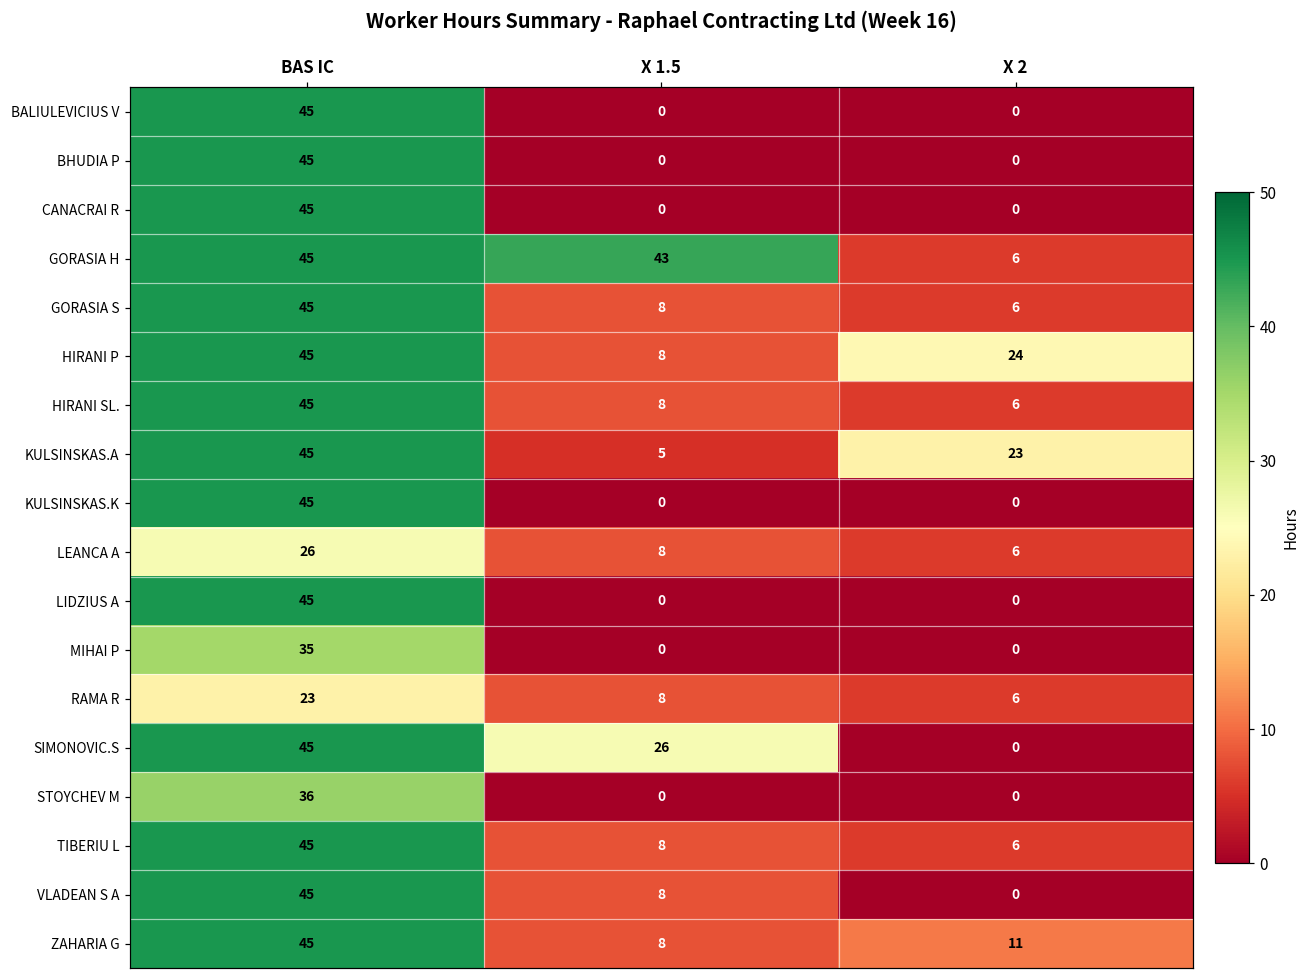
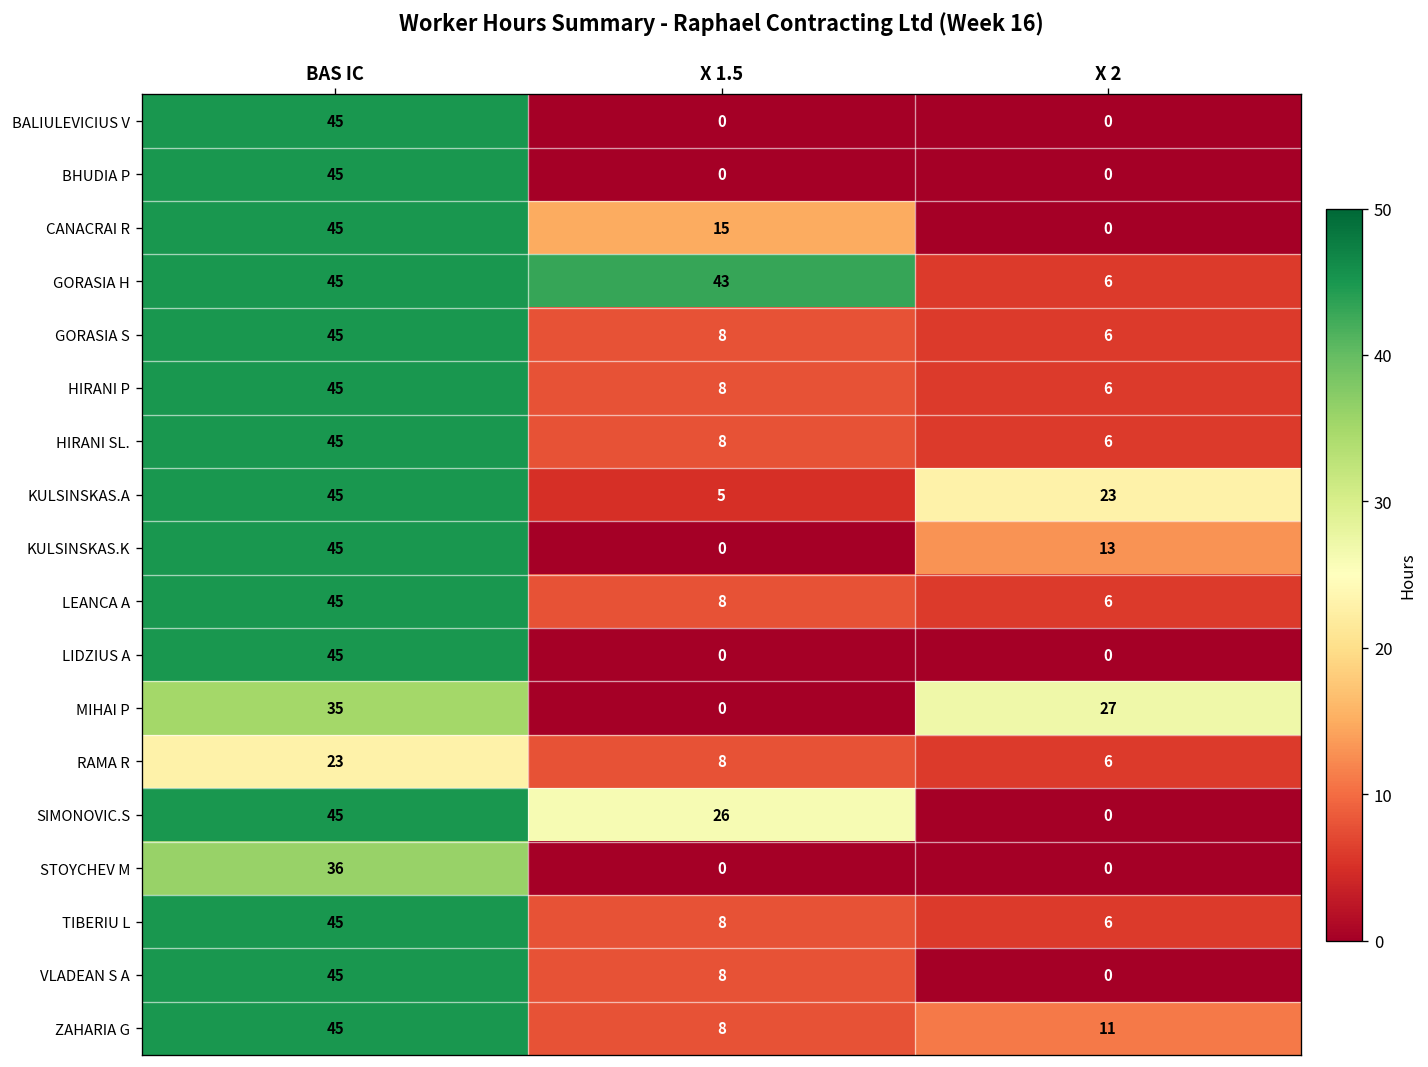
CANACRAI R, X 1.5: 0 -> 15
HIRANI P, X 2: 24 -> 6
KULSINSKAS.K, X 2: 0 -> 13
LEANCA A, BAS IC: 26 -> 45
MIHAI P, X 2: 0 -> 27
